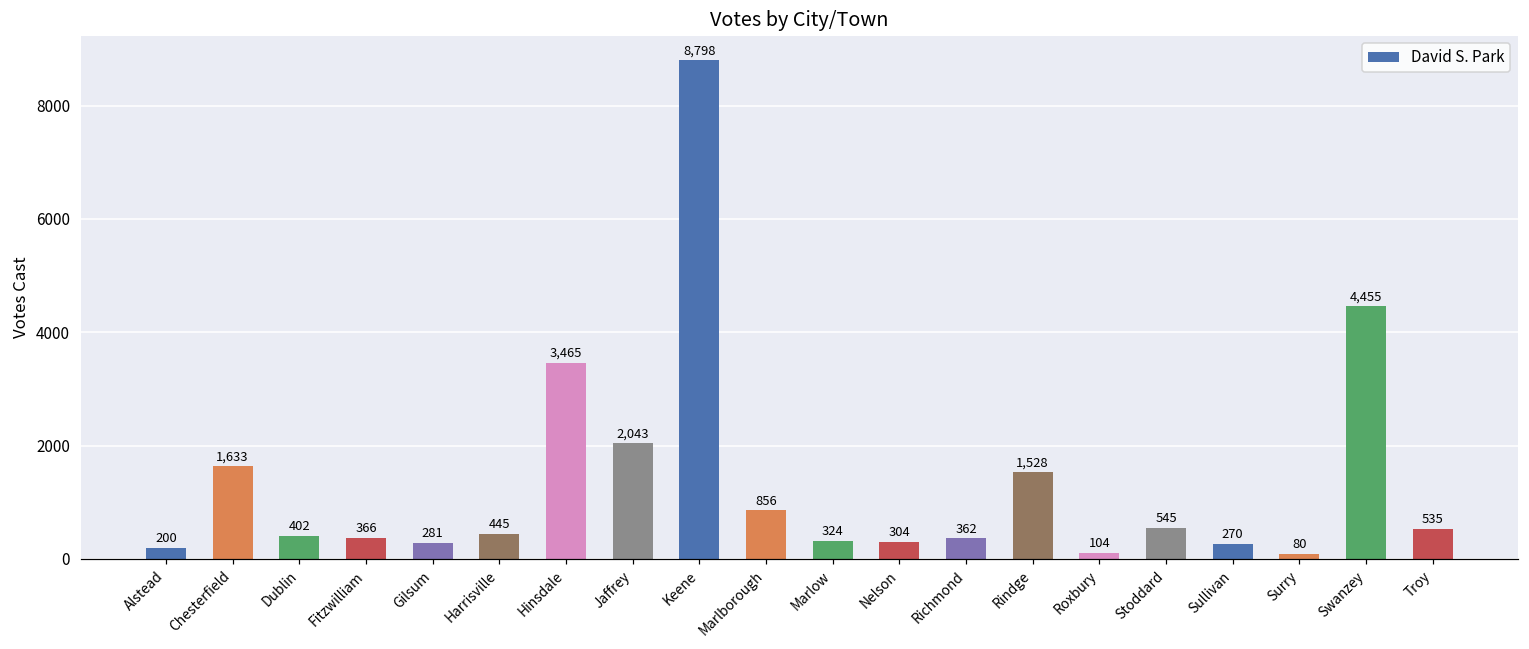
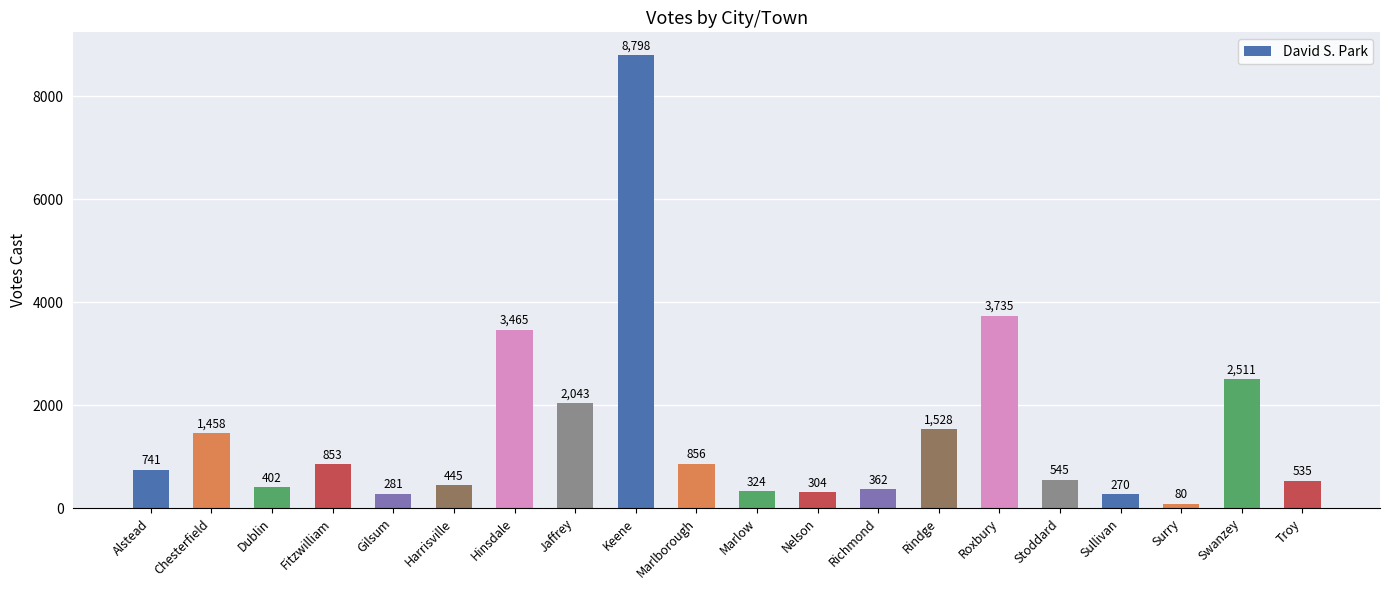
Alstead: 200 -> 741
Chesterfield: 1,633 -> 1,458
Fitzwilliam: 366 -> 853
Roxbury: 104 -> 3,735
Swanzey: 4,455 -> 2,511
